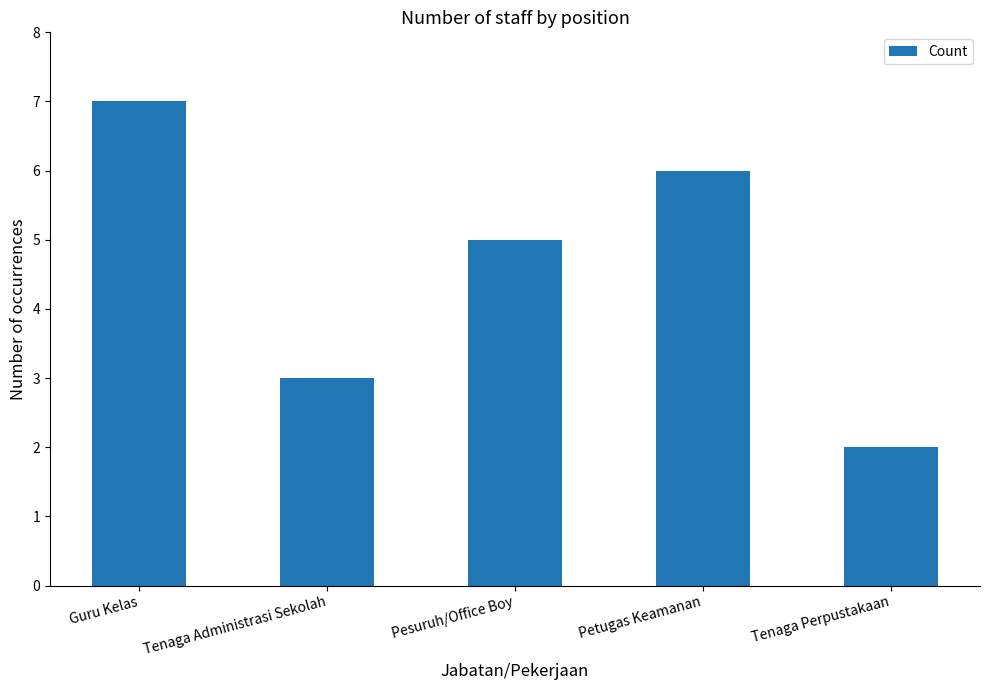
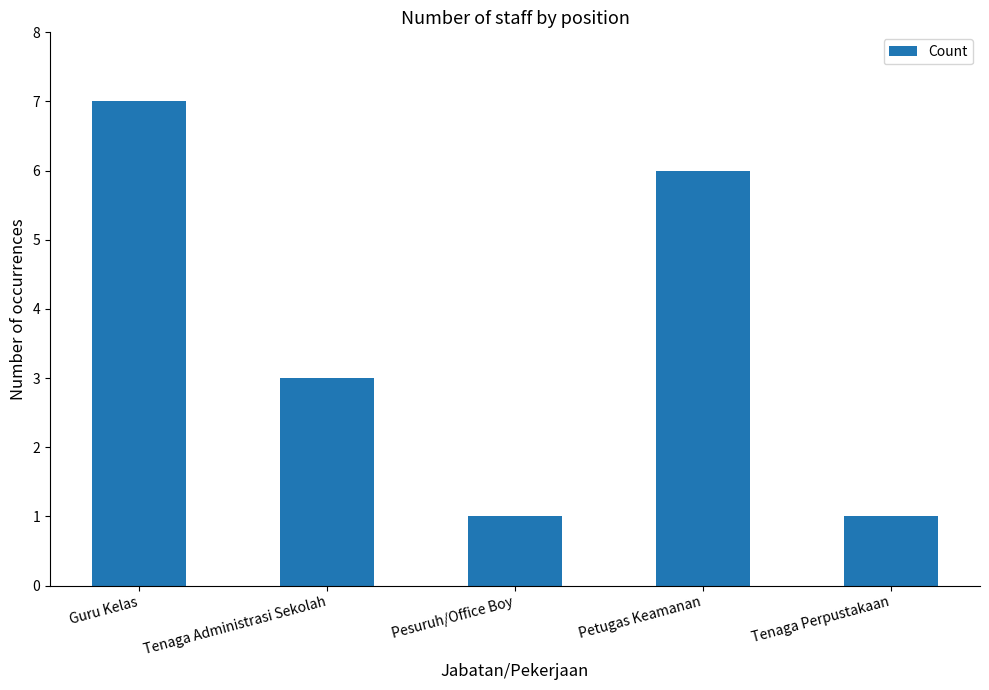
Pesuruh/Office Boy: 5 -> 1
Tenaga Perpustakaan: 2 -> 1
